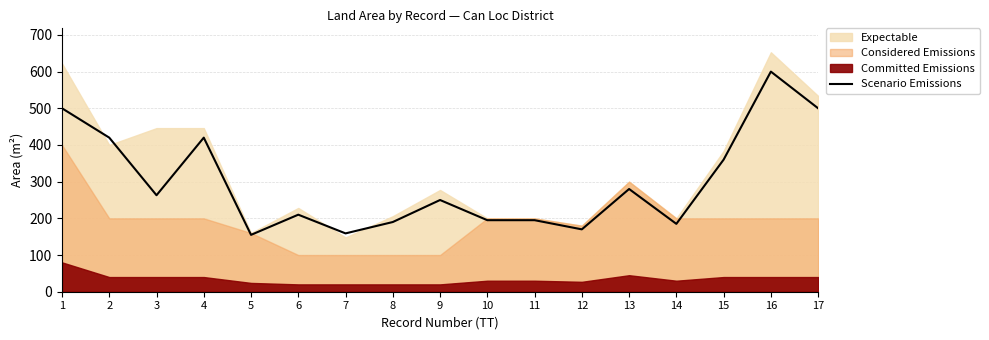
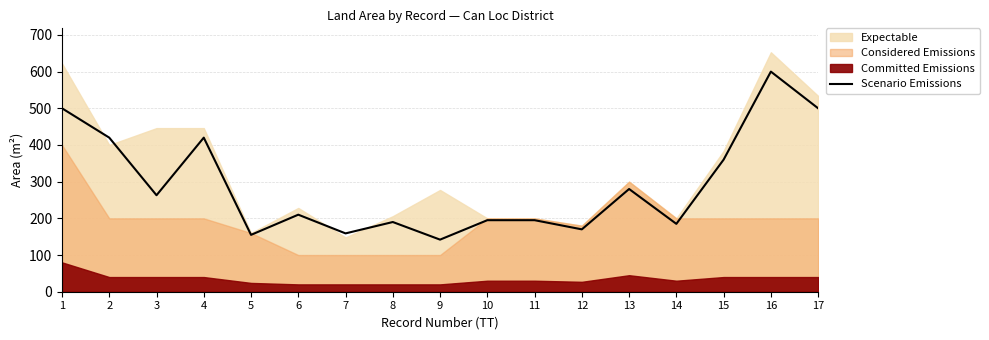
Scenario Emissions, 9: 250 -> 140
